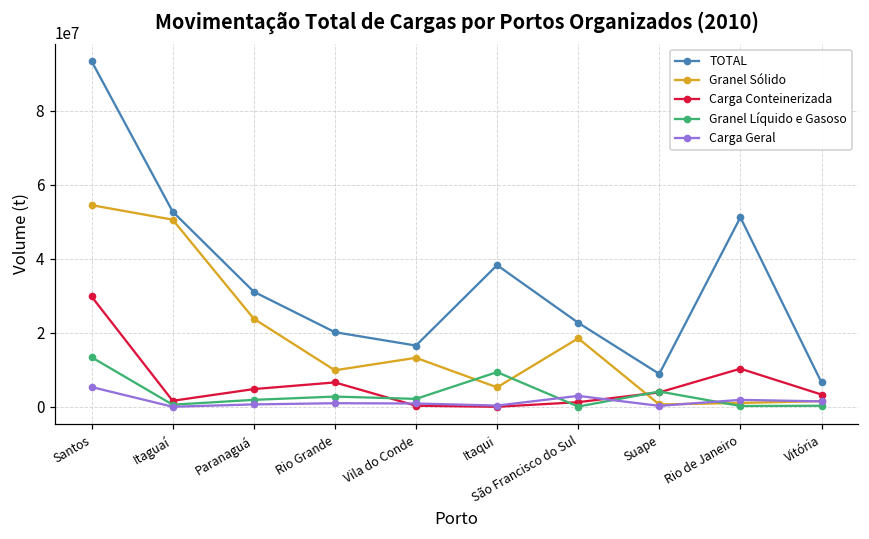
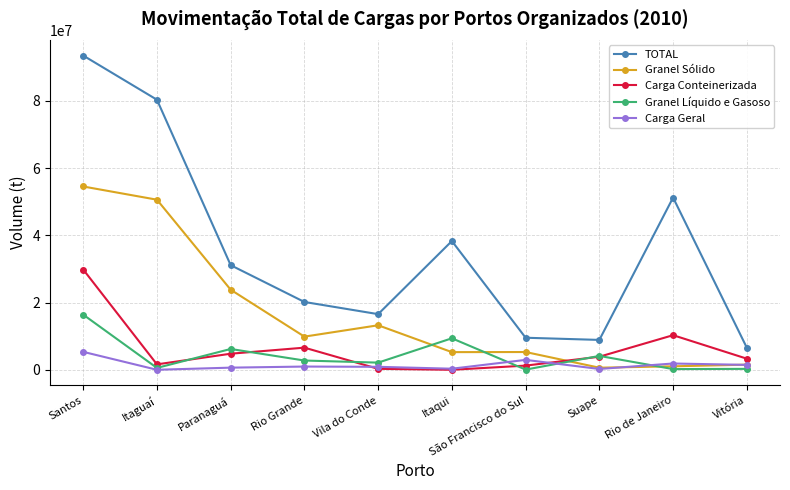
Granel Líquido e Gasoso, Santos: 13000000 -> 16000000
TOTAL, Itaguaí: 53000000 -> 80000000
Granel Líquido e Gasoso, Paranaguá: 2000000 -> 6000000
TOTAL, São Francisco do Sul: 23000000 -> 10000000
Granel Sólido, São Francisco do Sul: 19000000 -> 5000000
